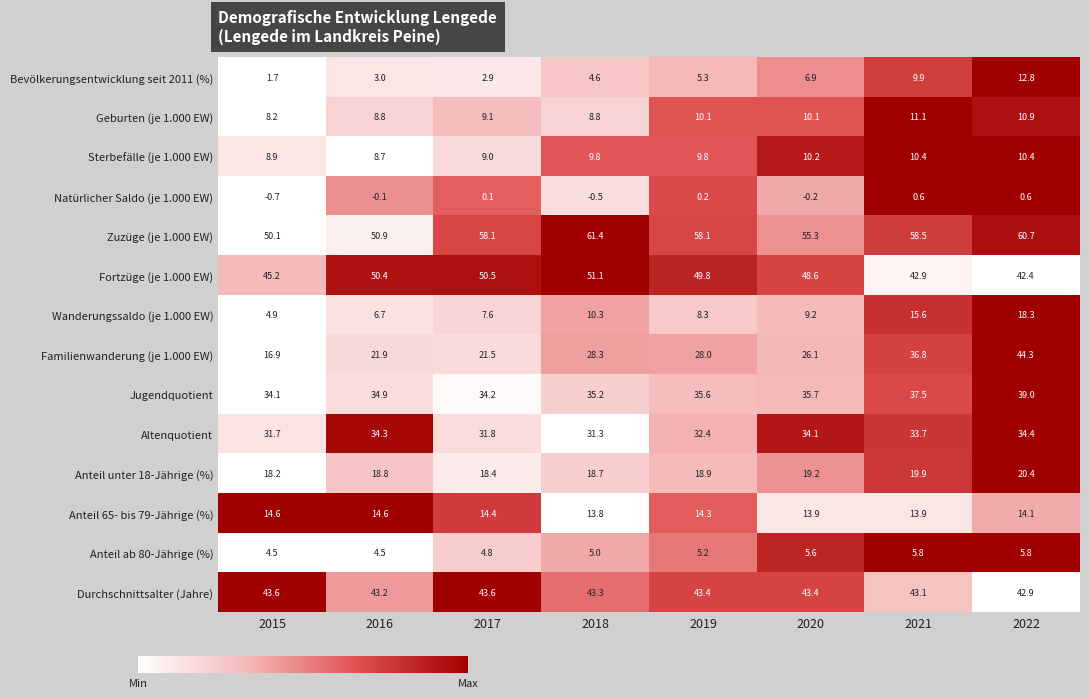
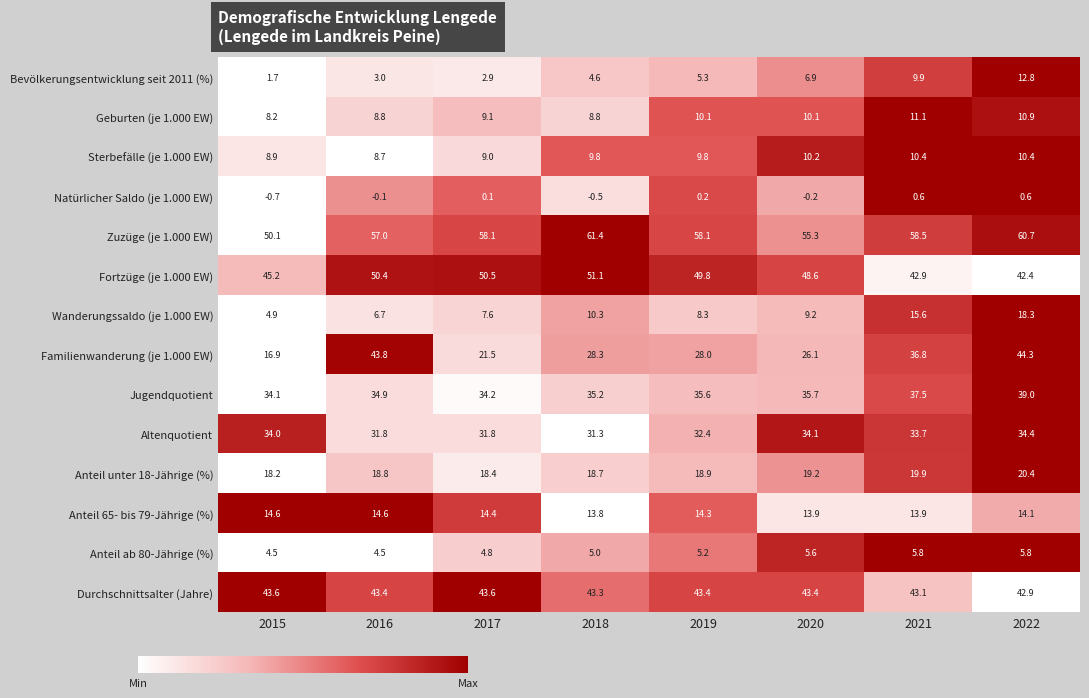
Zuzüge (je 1.000 EW), 2016: 50.9 -> 57.0
Familienwanderung (je 1.000 EW), 2016: 21.9 -> 43.8
Altenquotient, 2015: 31.7 -> 34.0
Altenquotient, 2016: 34.3 -> 31.8
Durchschnittsalter (Jahre), 2016: 43.2 -> 43.4
